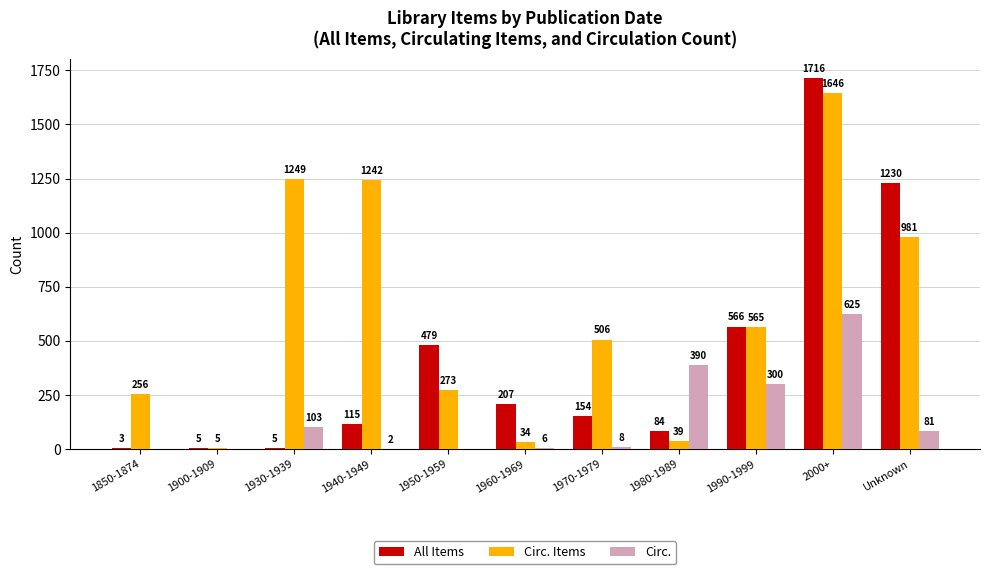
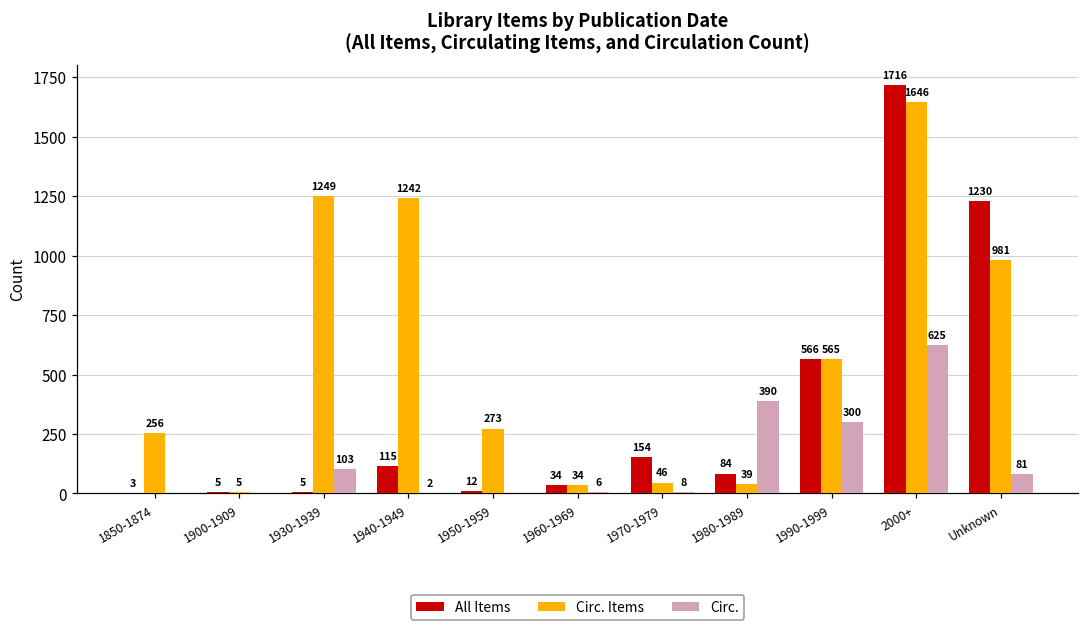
All Items, 1950-1959: 479 -> 12
All Items, 1960-1969: 207 -> 34
Circ. Items, 1970-1979: 506 -> 46
